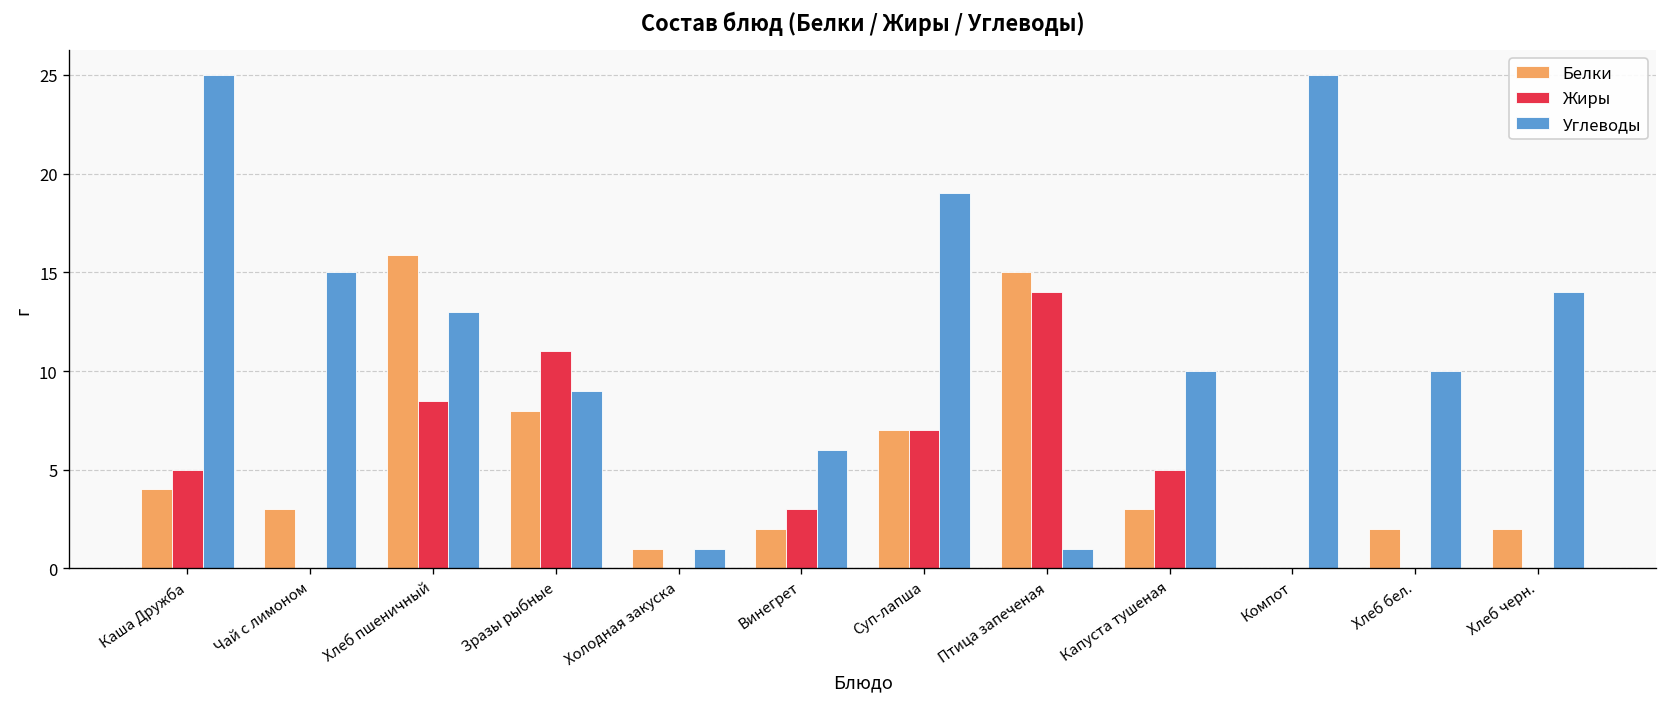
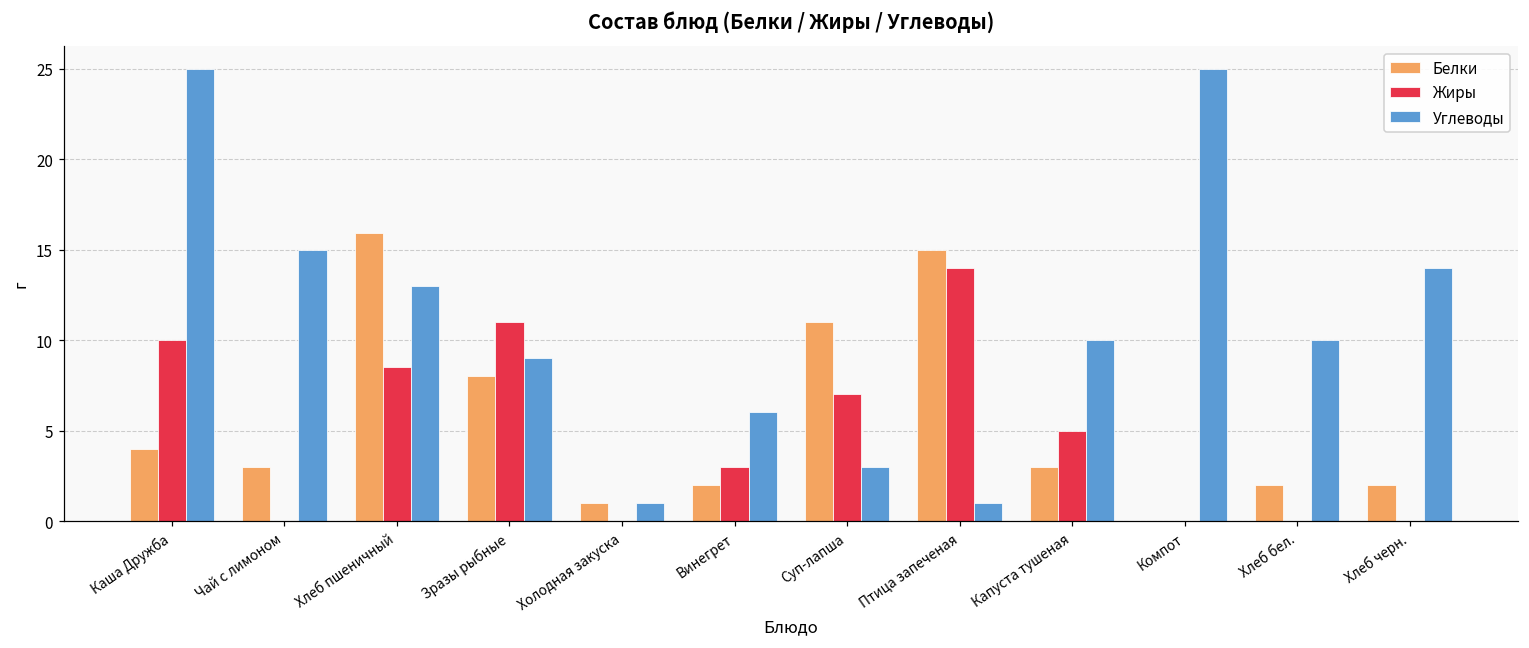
Жиры, Каша Дружба: 5 -> 10
Белки, Суп-лапша: 7 -> 11
Углеводы, Суп-лапша: 19 -> 3
